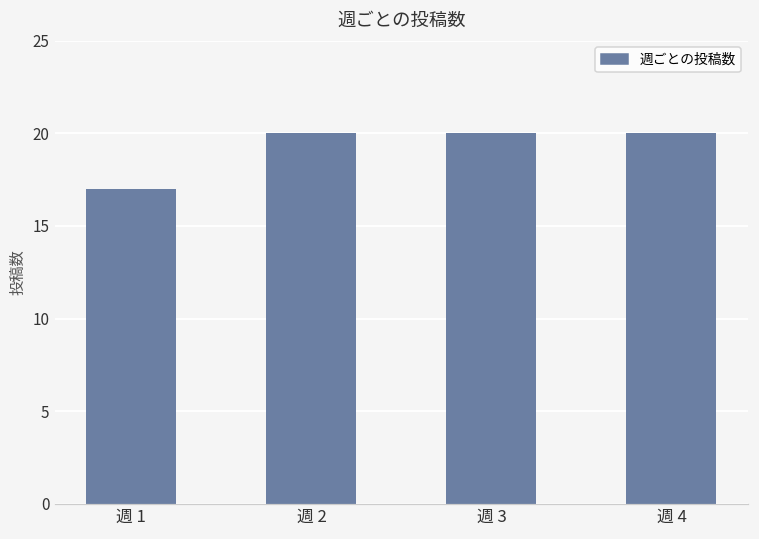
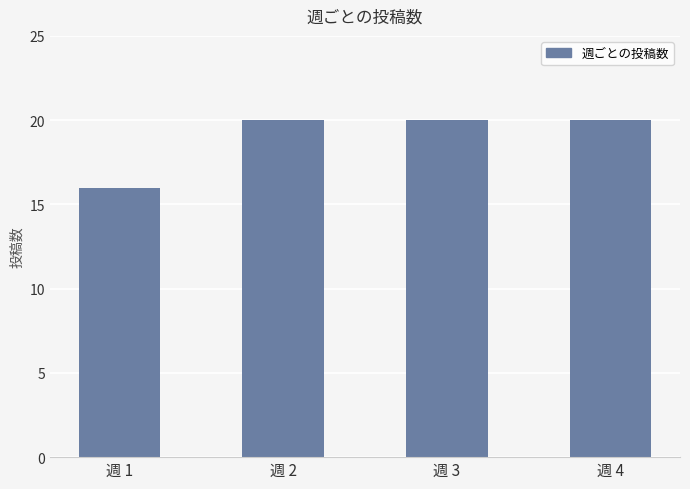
週 1: 17 -> 16
